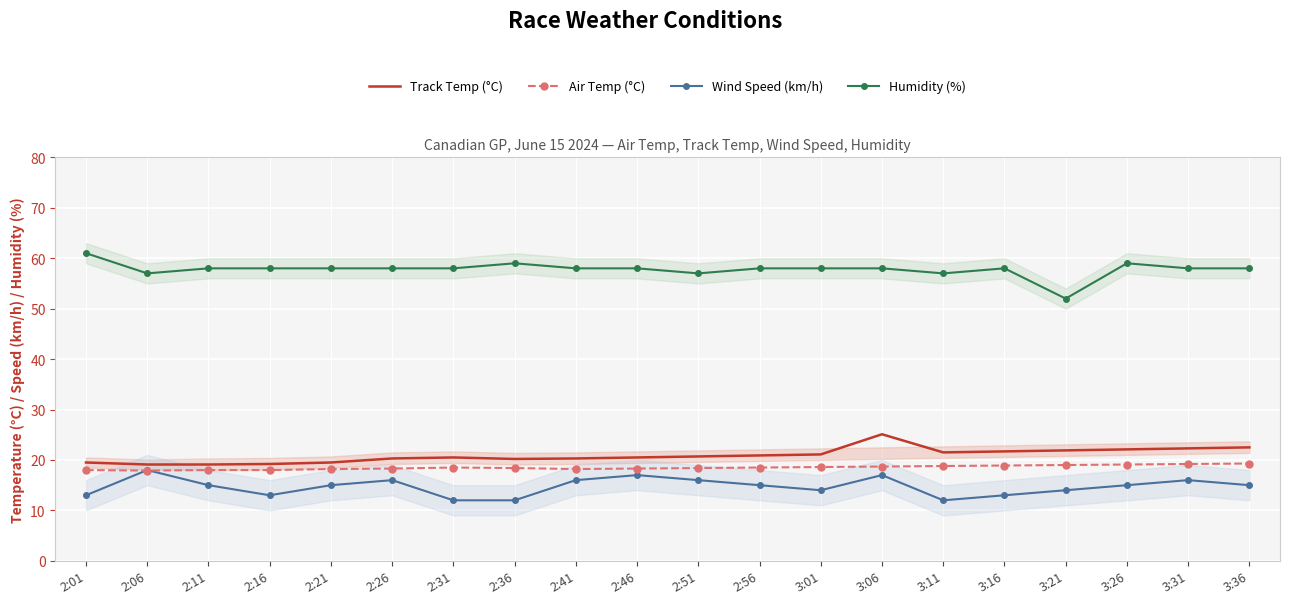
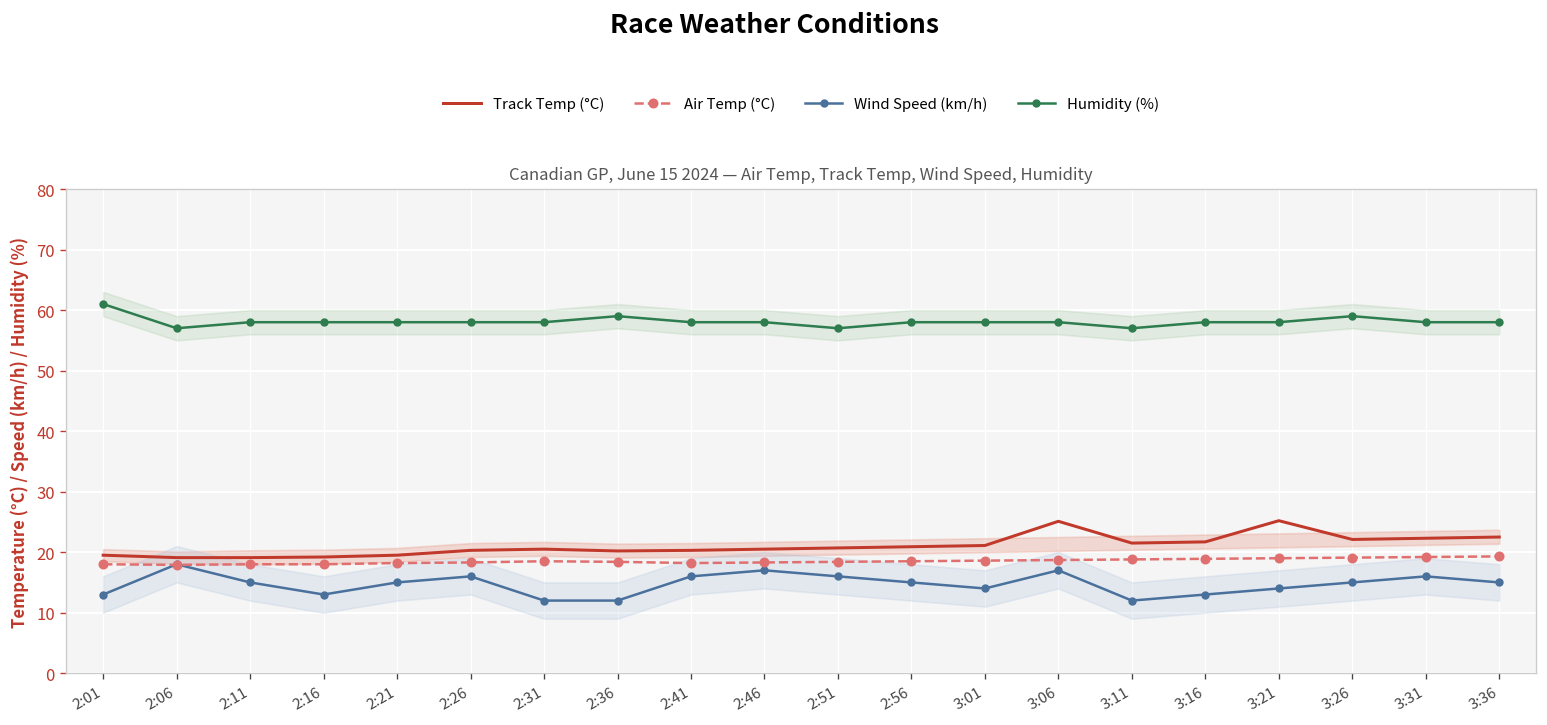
Track Temp (°C), 3:21: 22 -> 25
Humidity (%), 3:21: 52 -> 58
